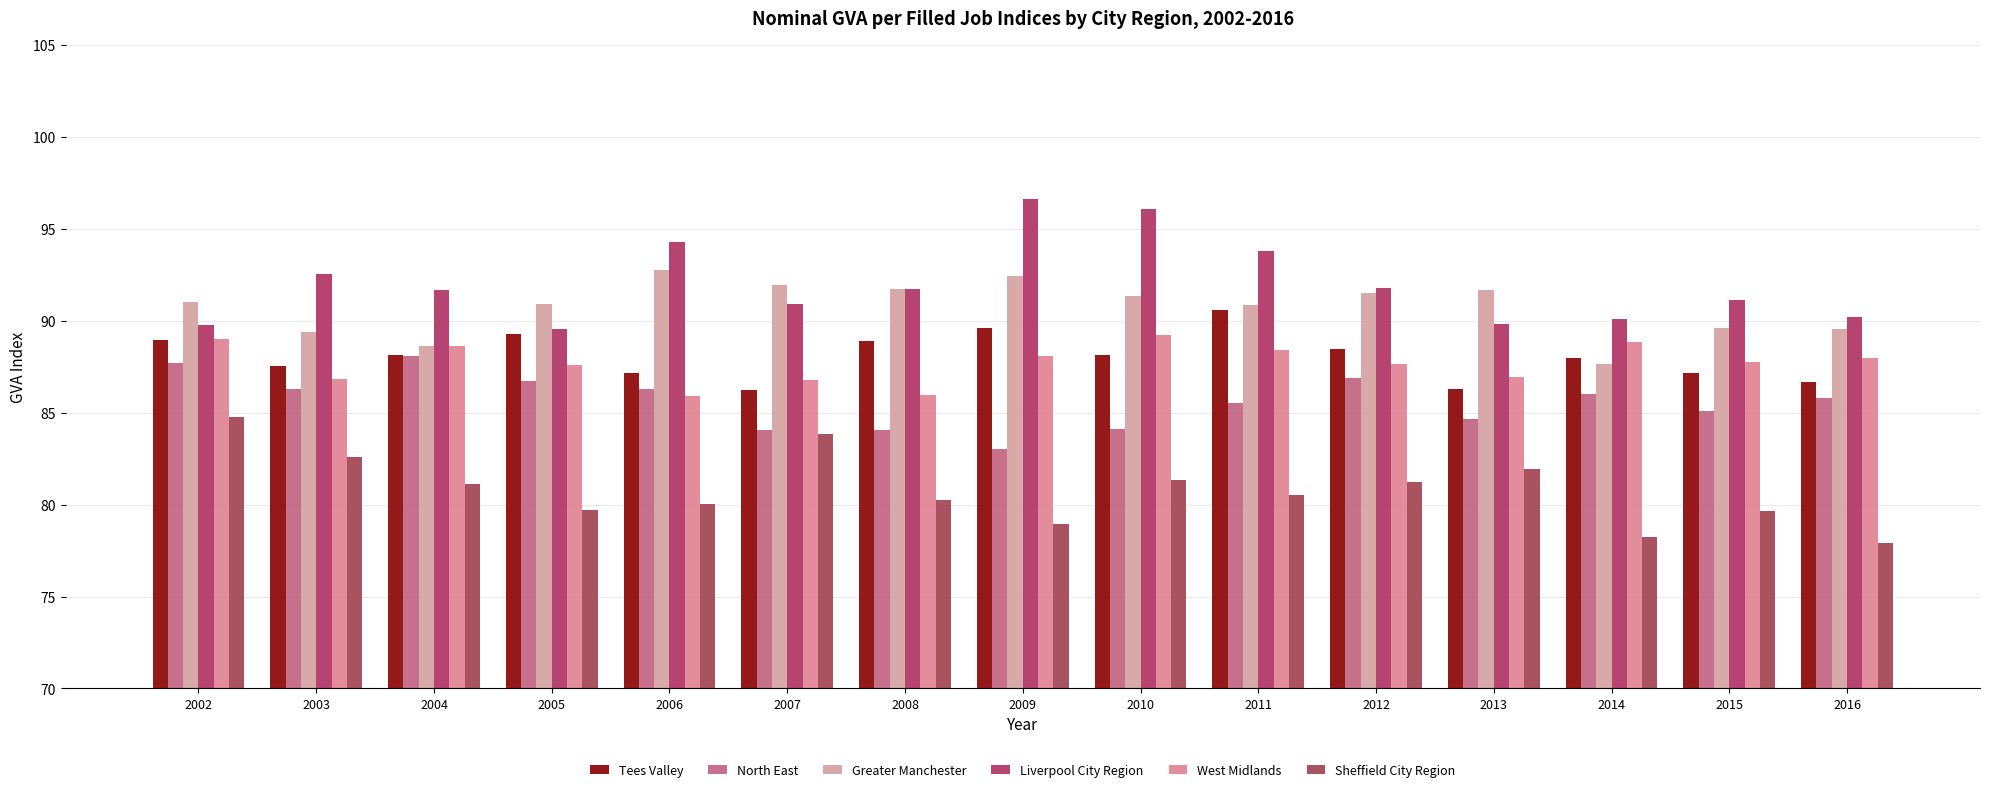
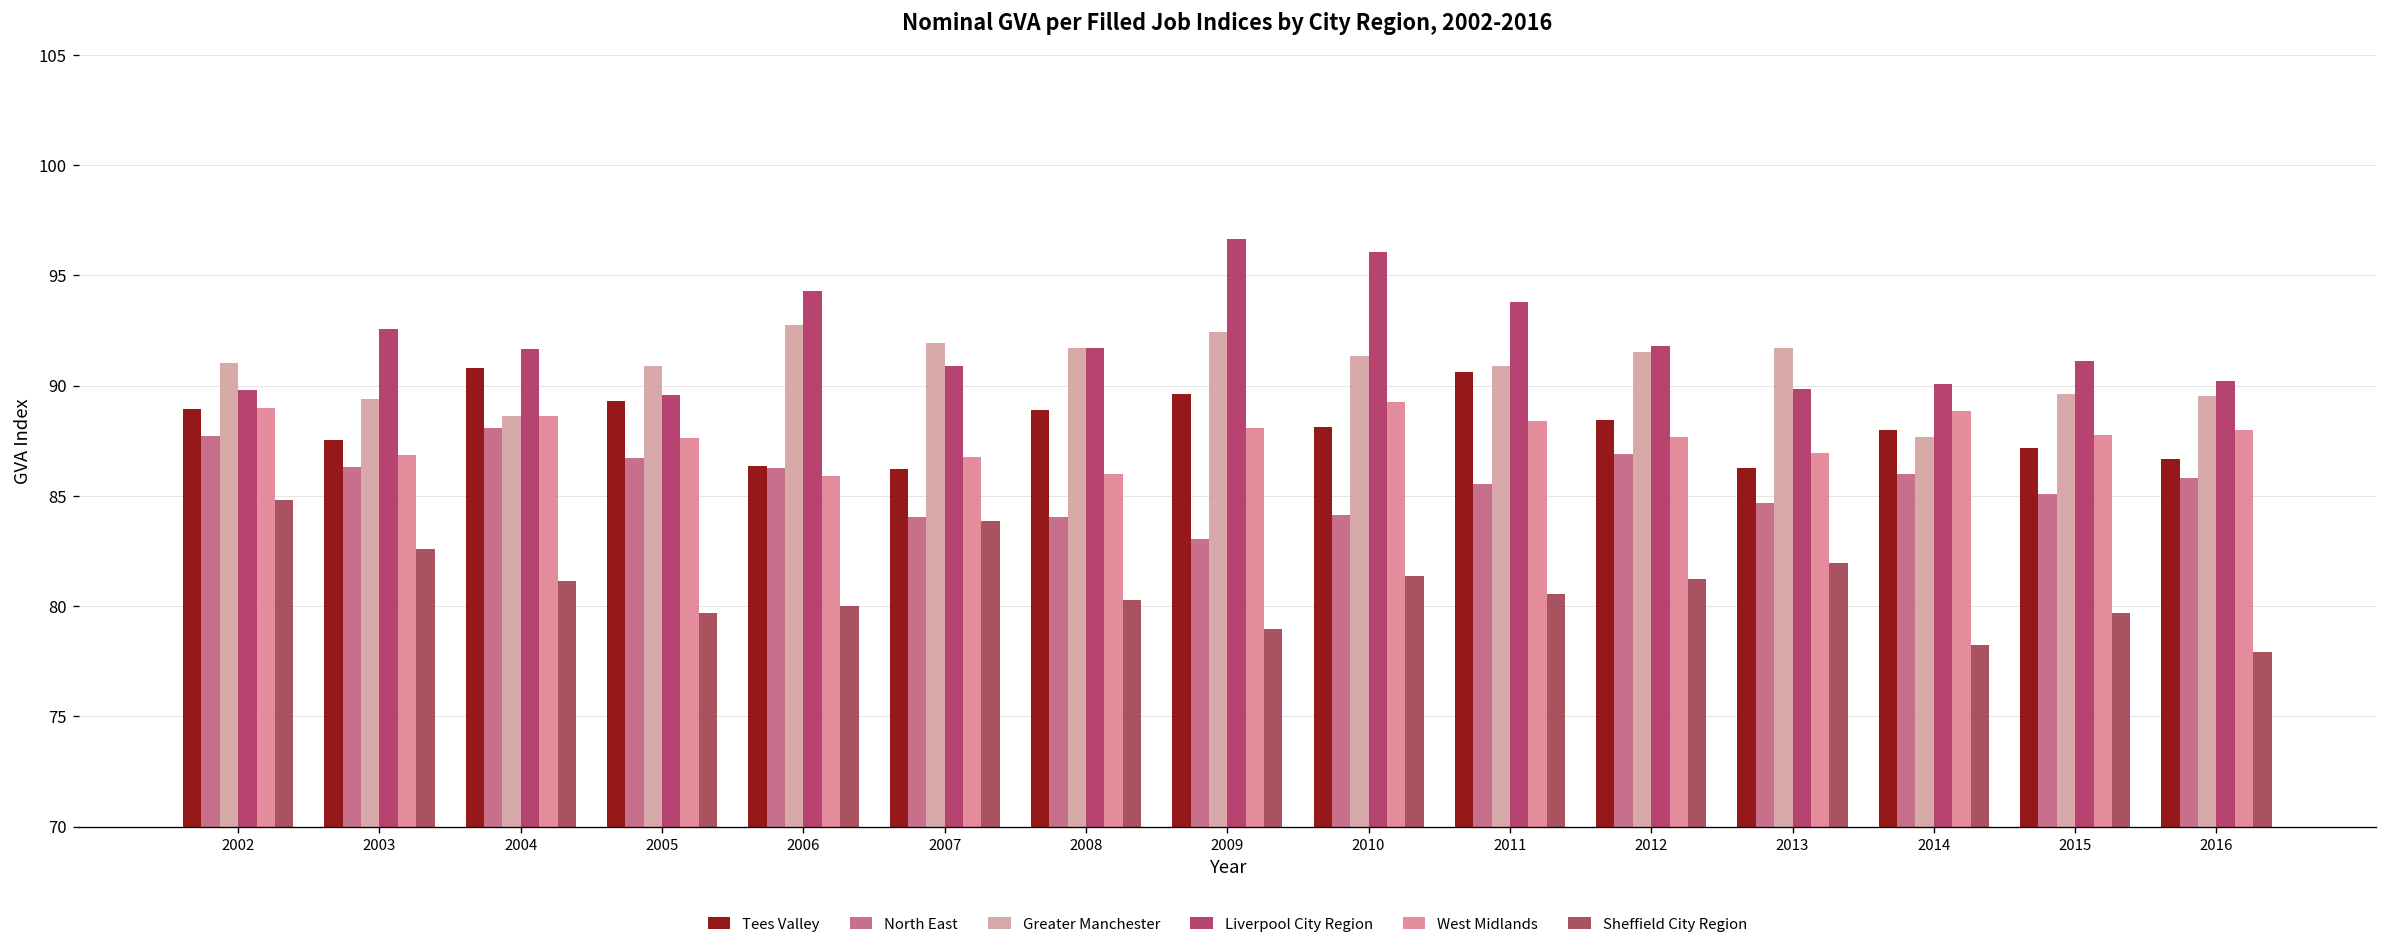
Tees Valley, 2004: 88.1 -> 90.8
Tees Valley, 2006: 87.1 -> 86.3
